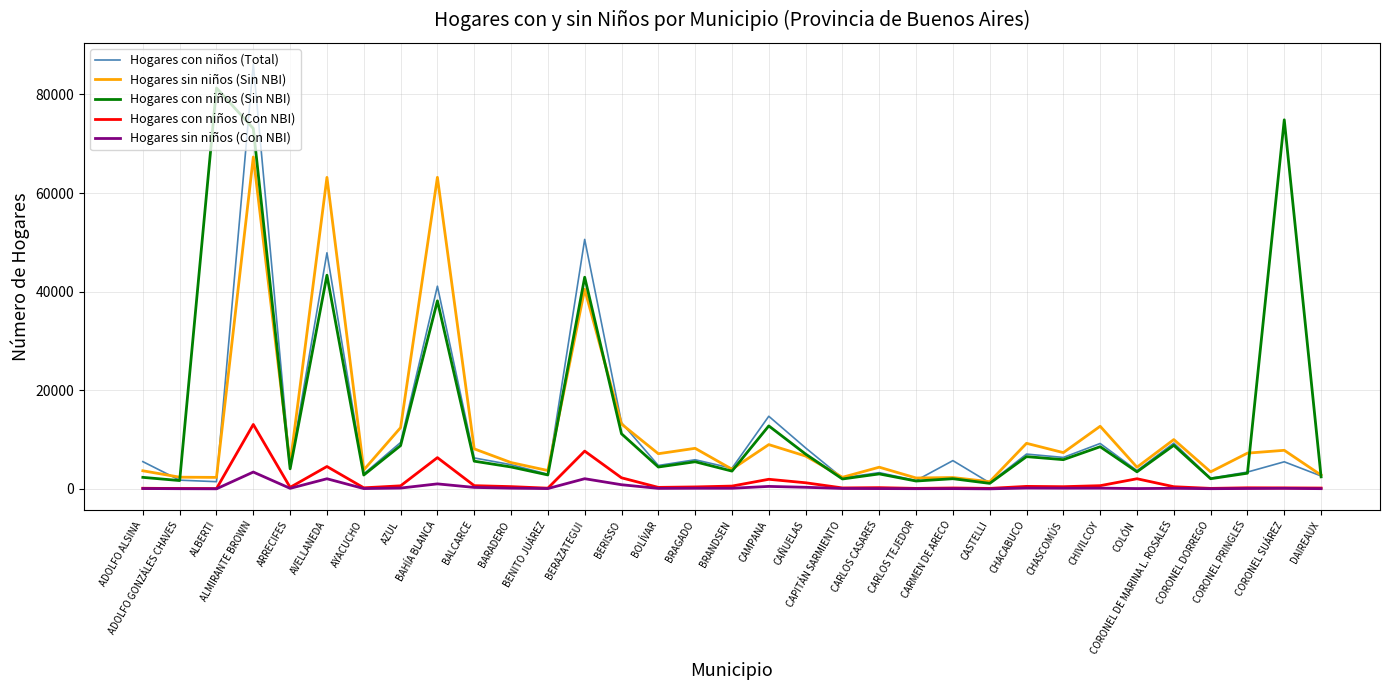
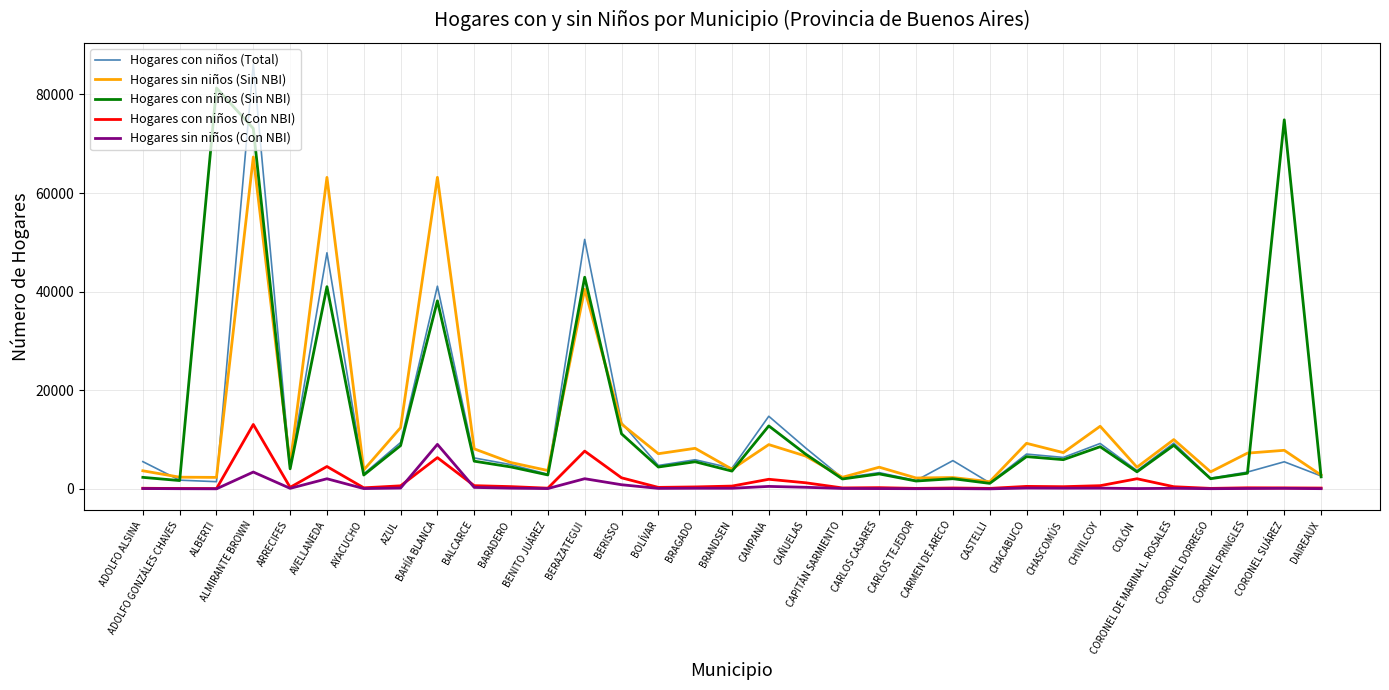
Hogares con niños (Sin NBI), AVELLANEDA: 43000 -> 41000
Hogares sin niños (Con NBI), BAHÍA BLANCA: 1000 -> 9000
